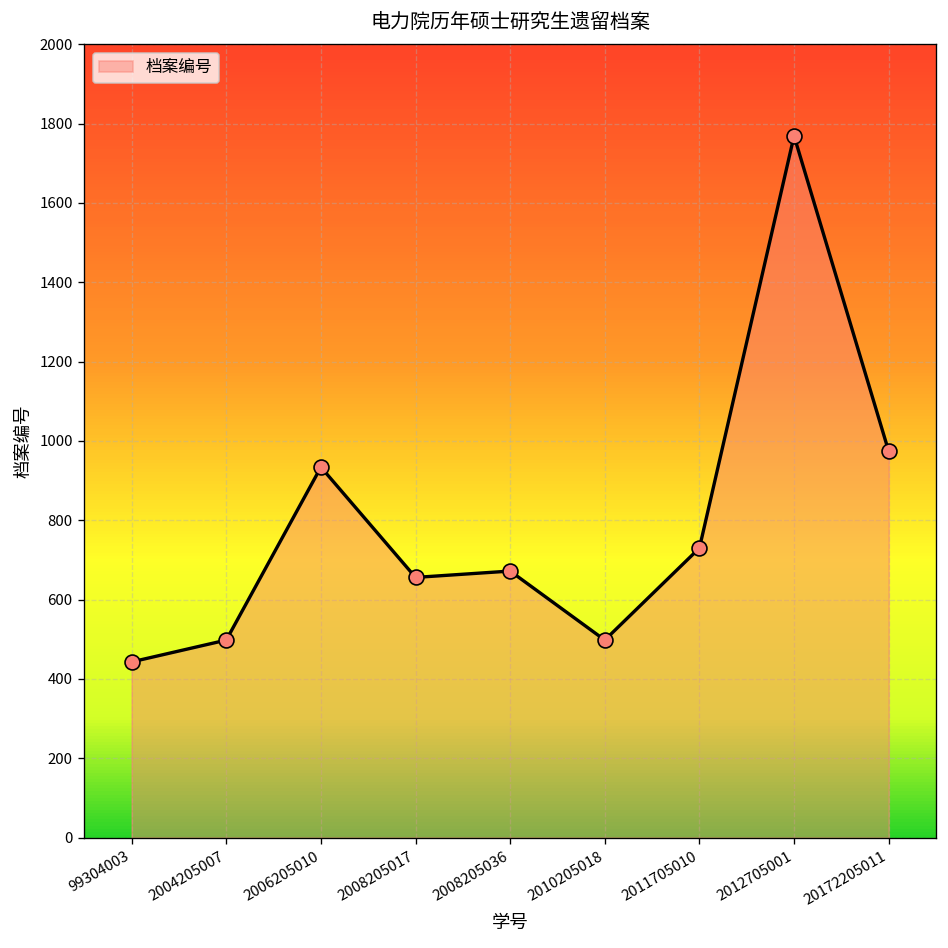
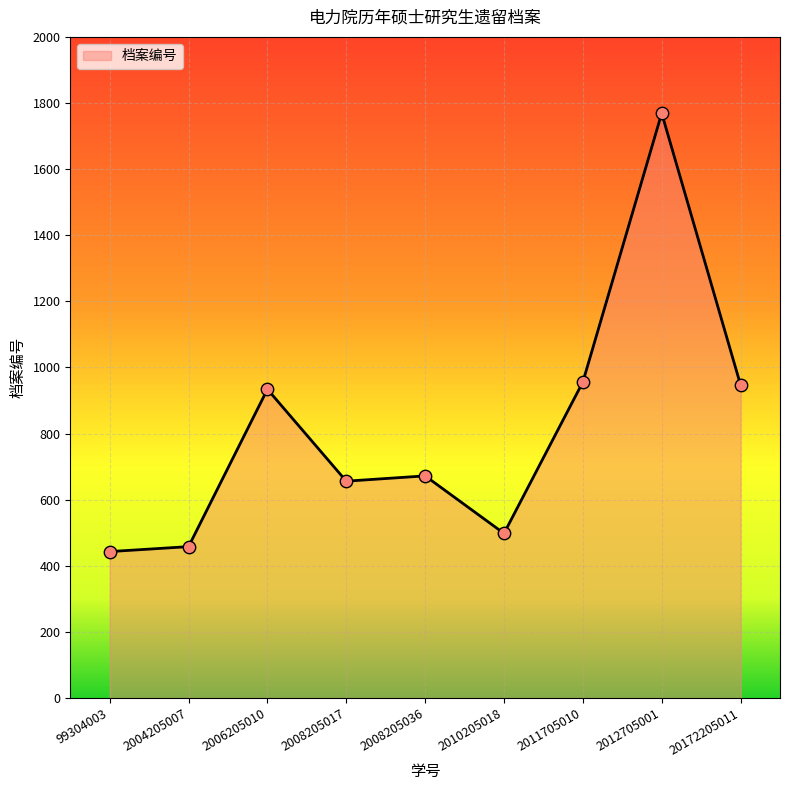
2004205007: 500 -> 460
2011705010: 730 -> 960
20172205011: 970 -> 950
